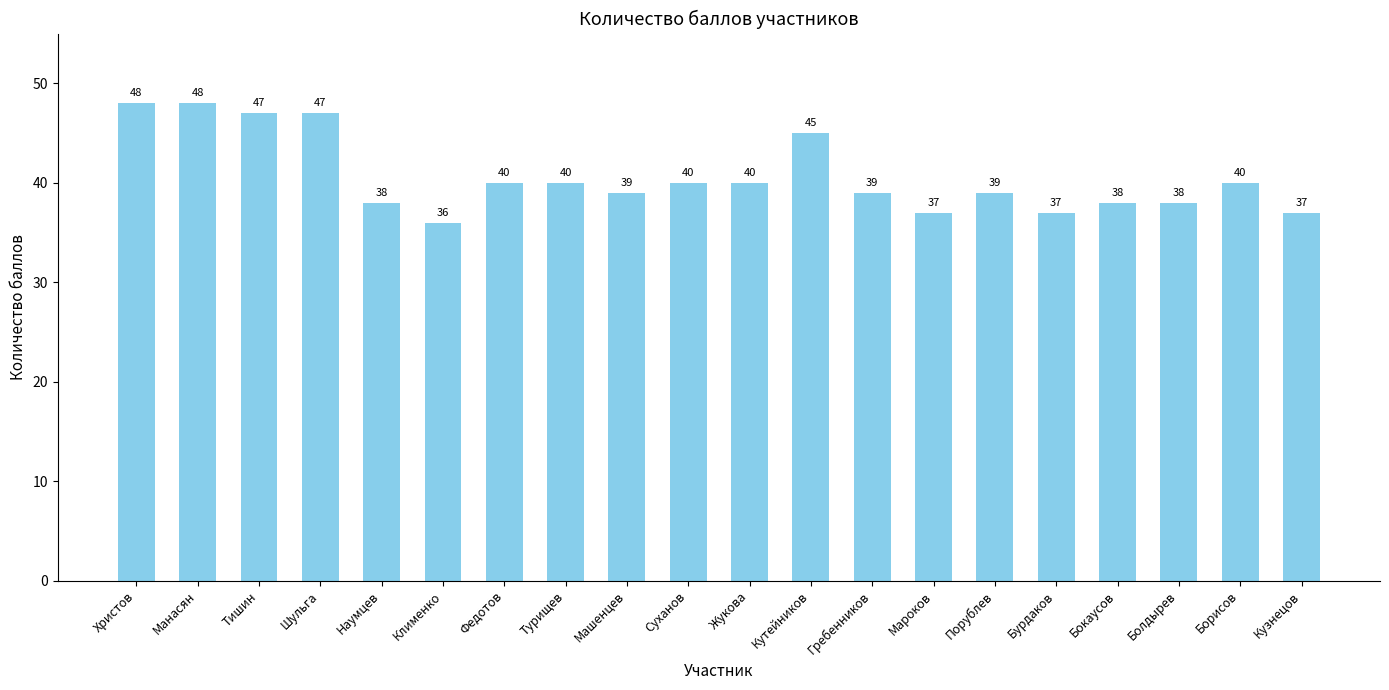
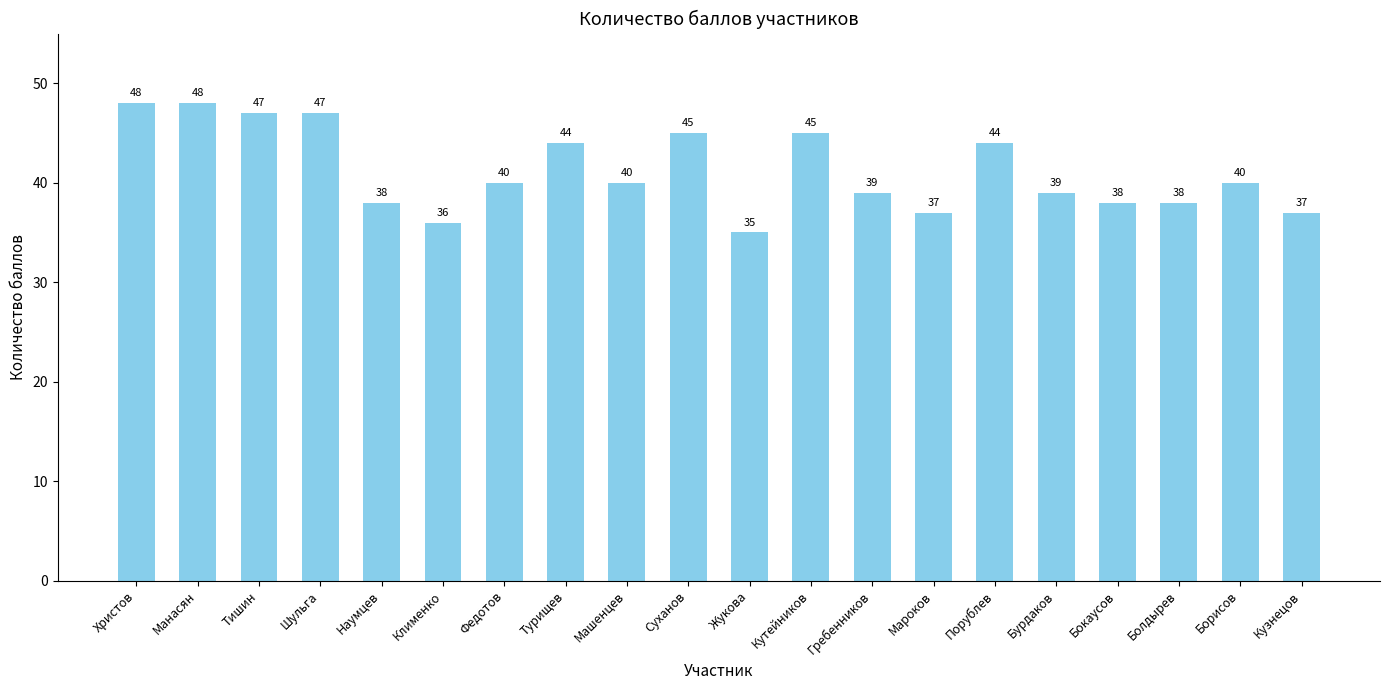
Турищев: 40 -> 44
Машенцев: 39 -> 40
Суханов: 40 -> 45
Жукова: 40 -> 35
Порублев: 39 -> 44
Бурдаков: 37 -> 39
